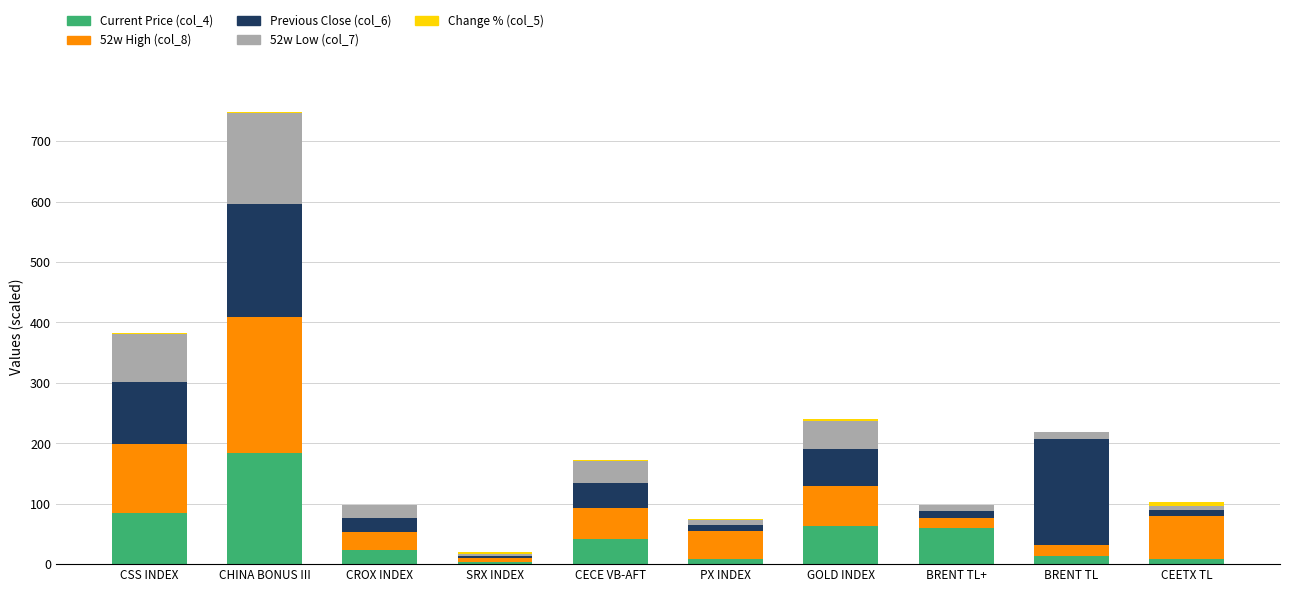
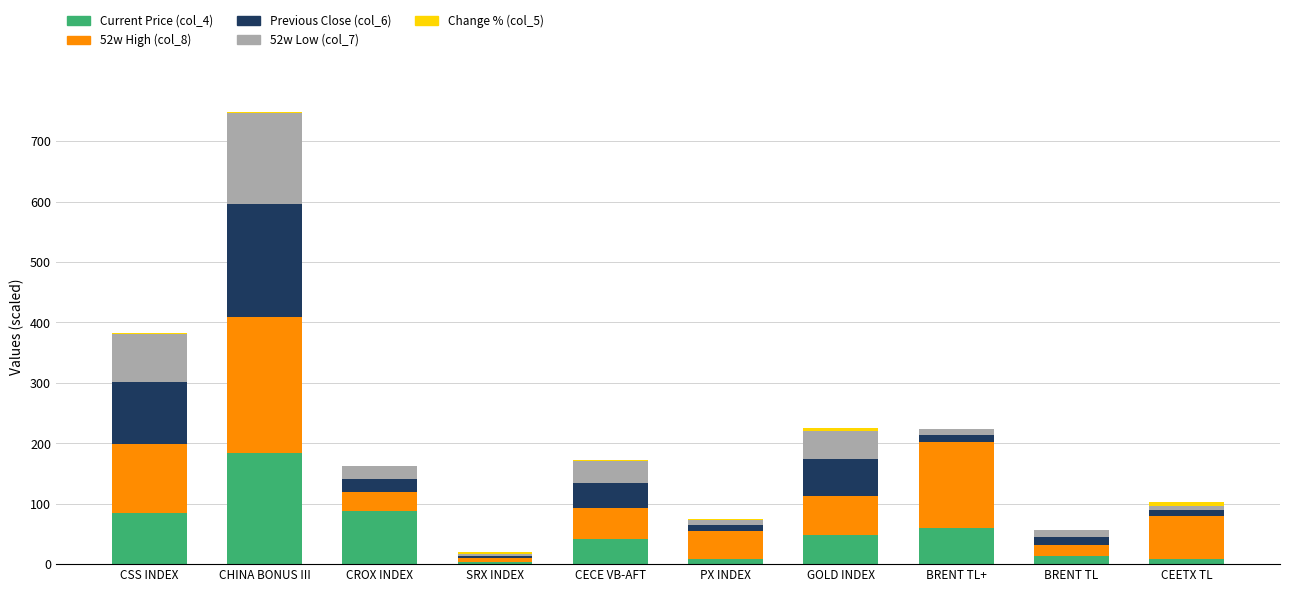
Current Price (col_4), CROX INDEX: 20 -> 90
Current Price (col_4), GOLD INDEX: 60 -> 50
52w High (col_8), BRENT TL+: 20 -> 140
Previous Close (col_6), BRENT TL: 180 -> 10
